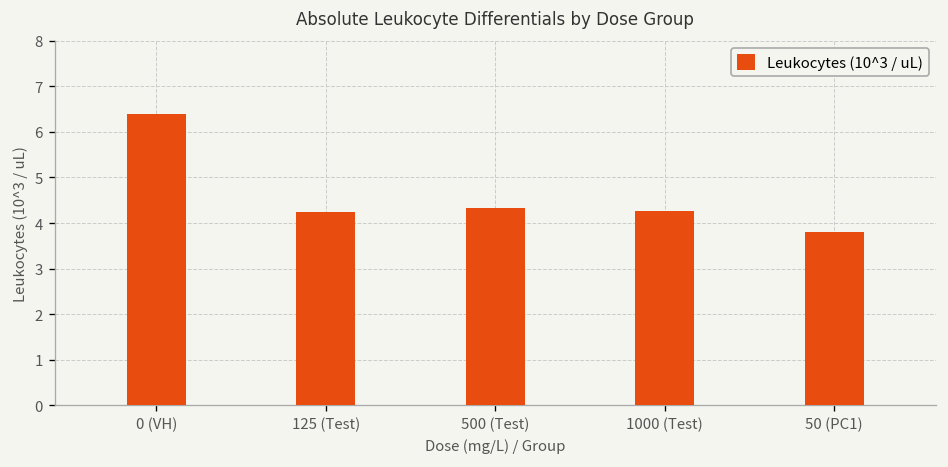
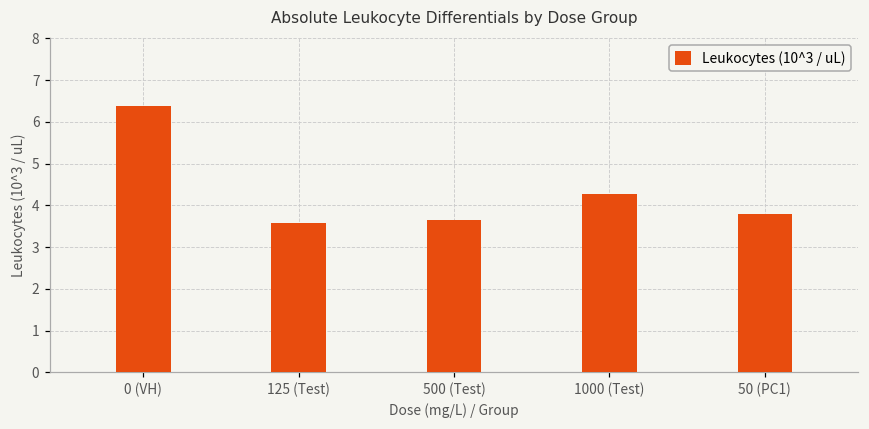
125 (Test): 4.3 -> 3.6
500 (Test): 4.3 -> 3.6
